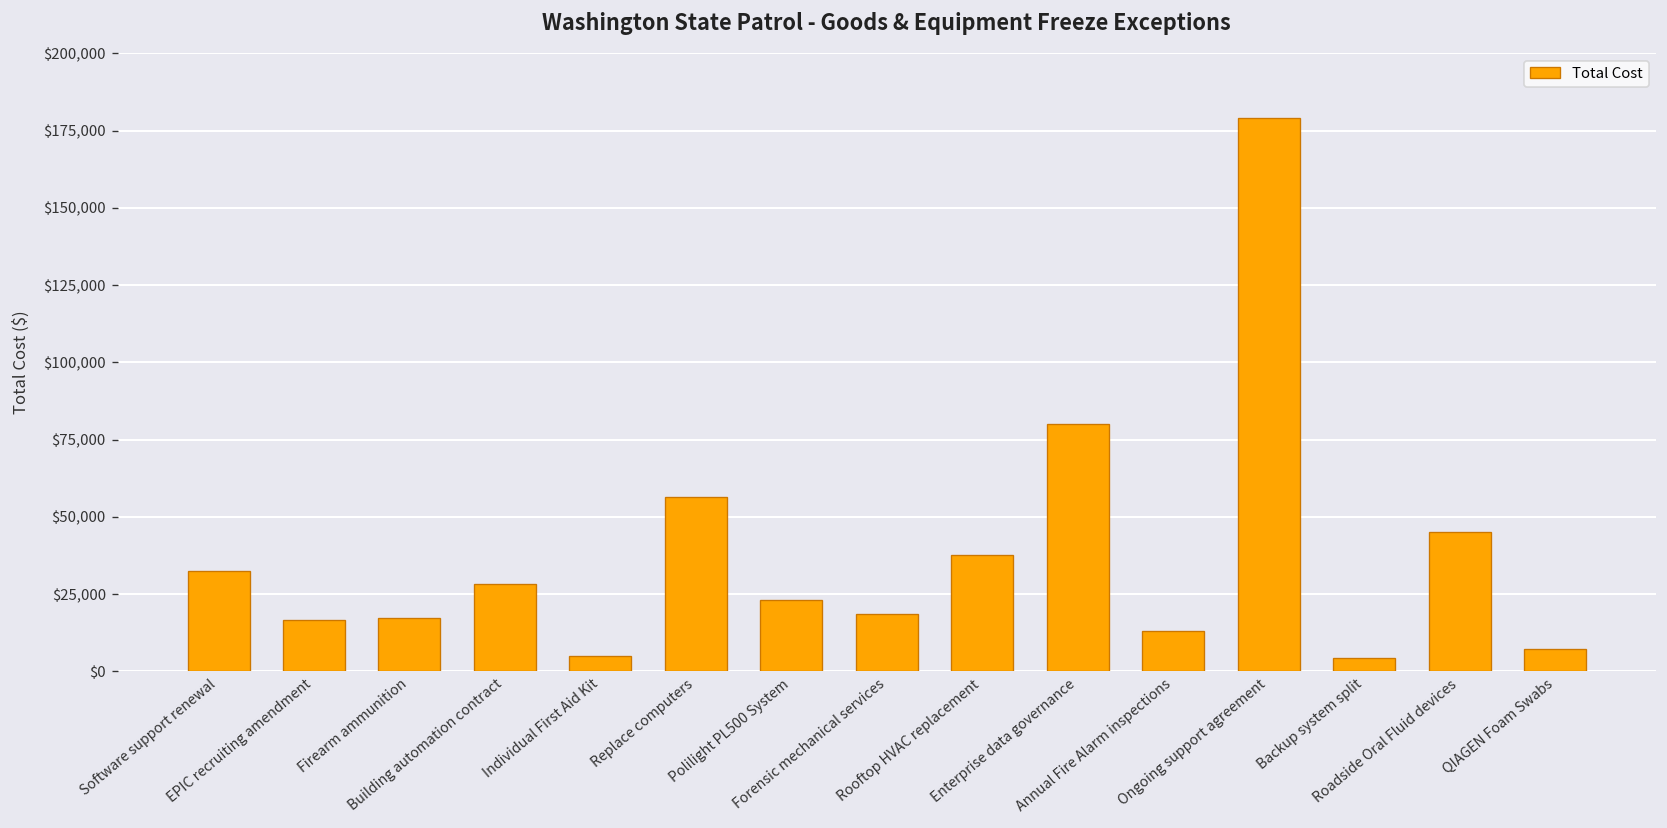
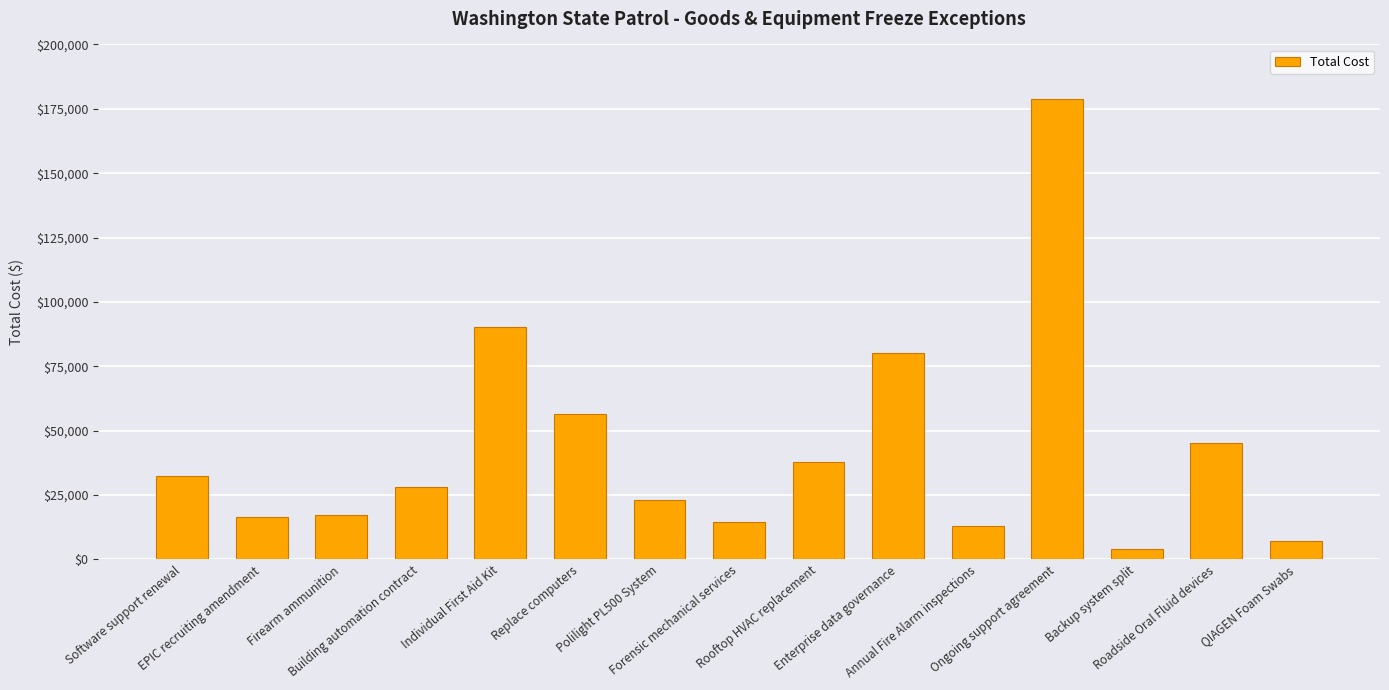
Individual First Aid Kit: $5,000 -> $90,000
Forensic mechanical services: $19,000 -> $15,000
